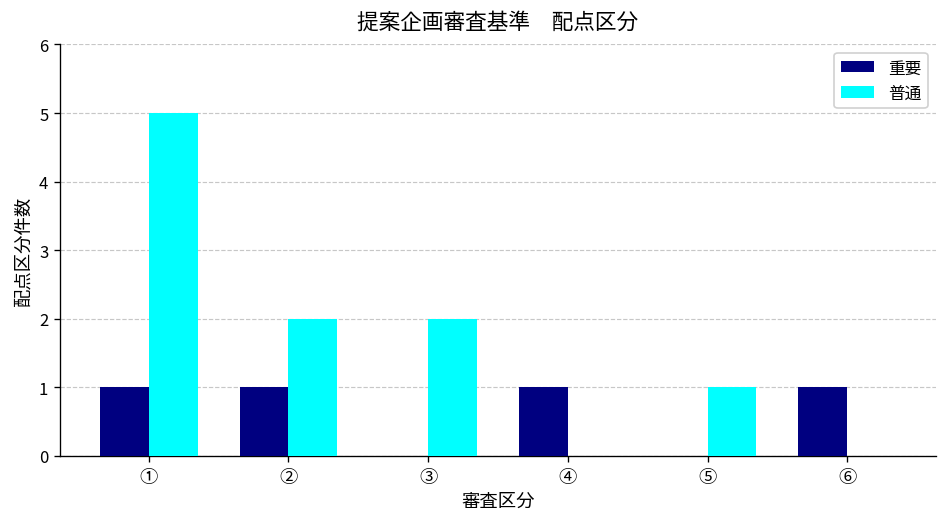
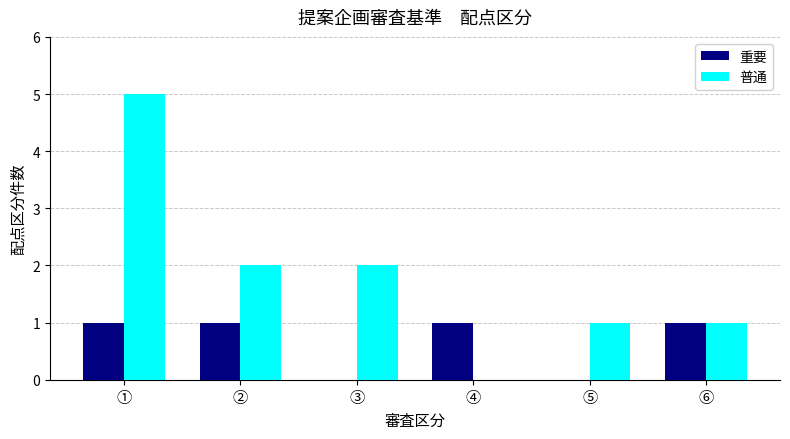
普通, ⑥: 0 -> 1
